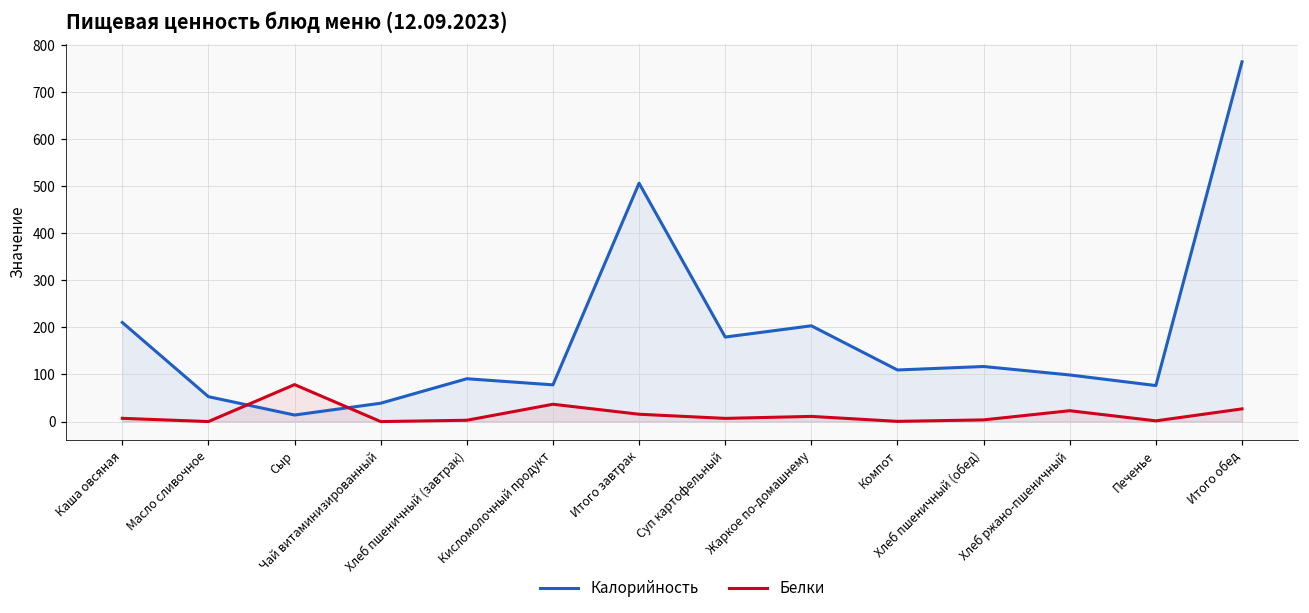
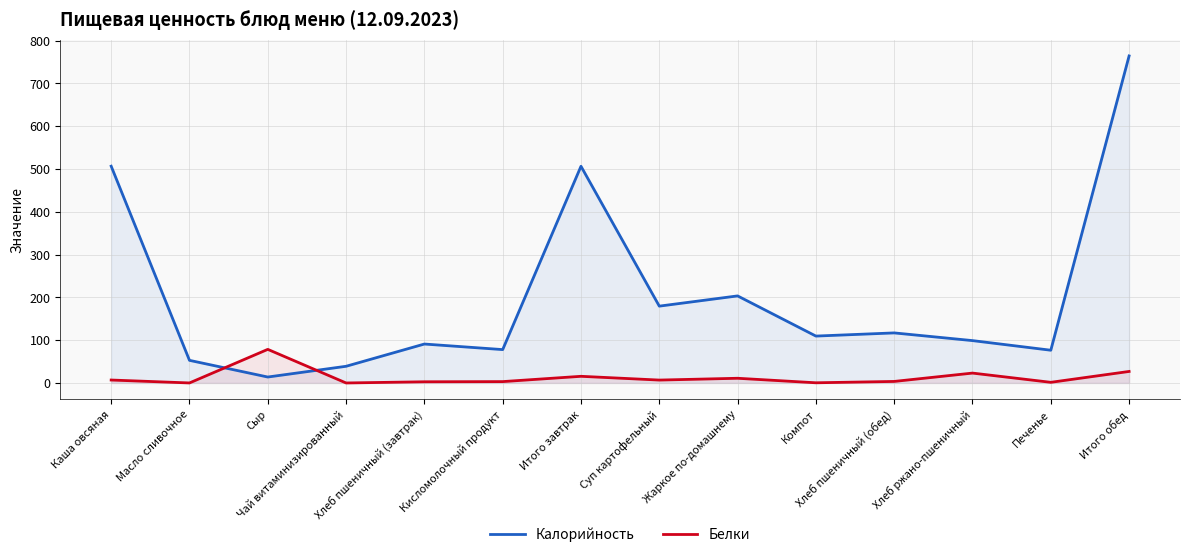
Калорийность, Каша овсяная: 210 -> 510
Белки, Кисломолочный продукт: 40 -> 0
